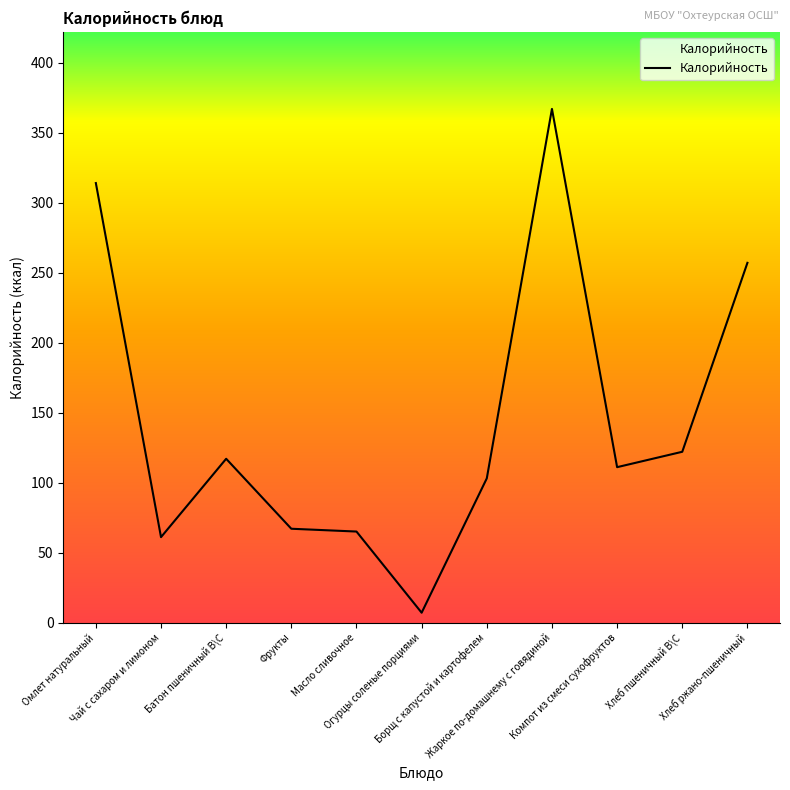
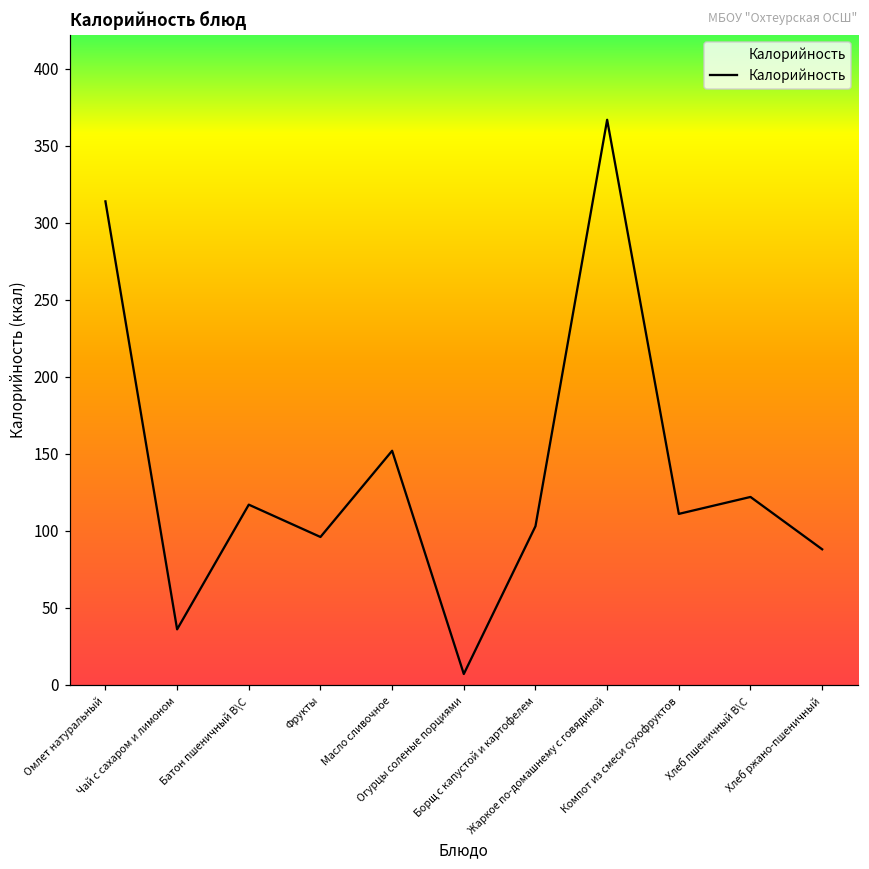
Чай с сахаром и лимоном: 61 -> 36
Фрукты: 67 -> 96
Масло сливочное: 65 -> 152
Хлеб ржано-пшеничный: 257 -> 88
